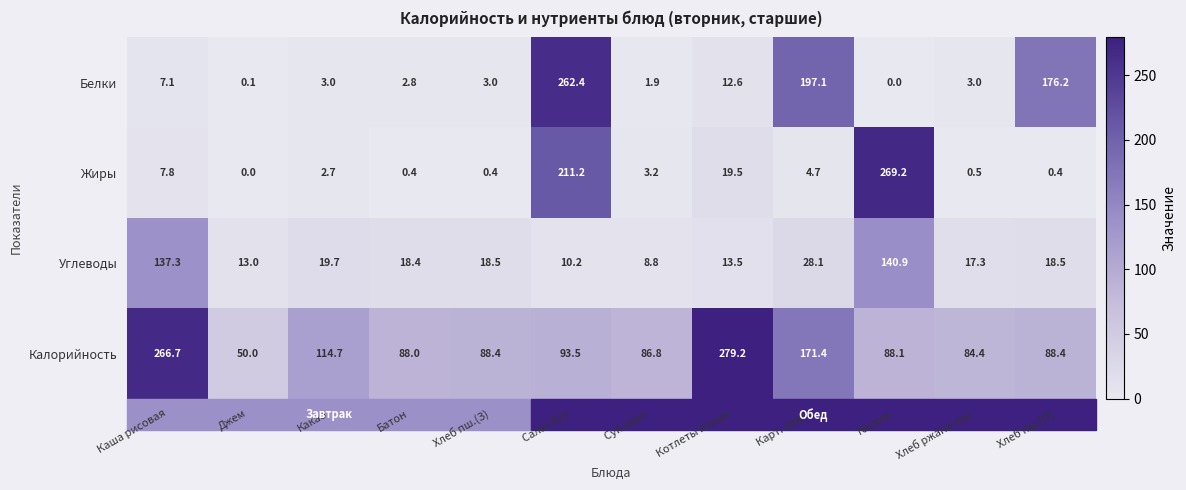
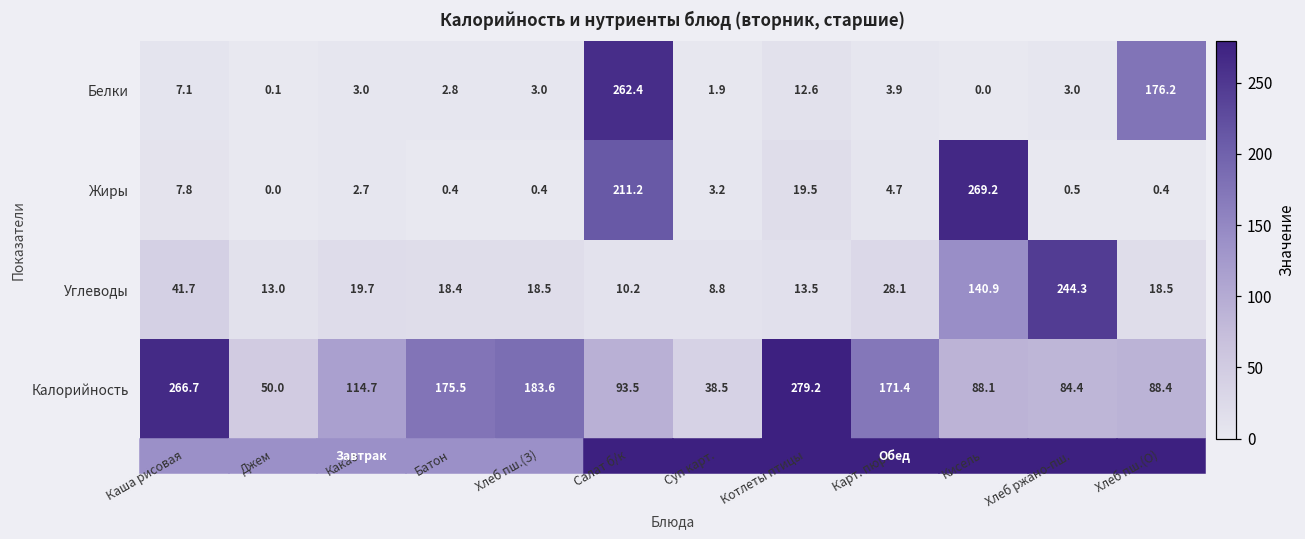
Белки, Карт. пюре: 197.1 -> 3.9
Углеводы, Каша рисовая: 137.3 -> 41.7
Углеводы, Хлеб ржано-пш.: 17.3 -> 244.3
Калорийность, Батон: 88.0 -> 175.5
Калорийность, Хлеб пш.(З): 88.4 -> 183.6
Калорийность, Суп карт.: 86.8 -> 38.5
